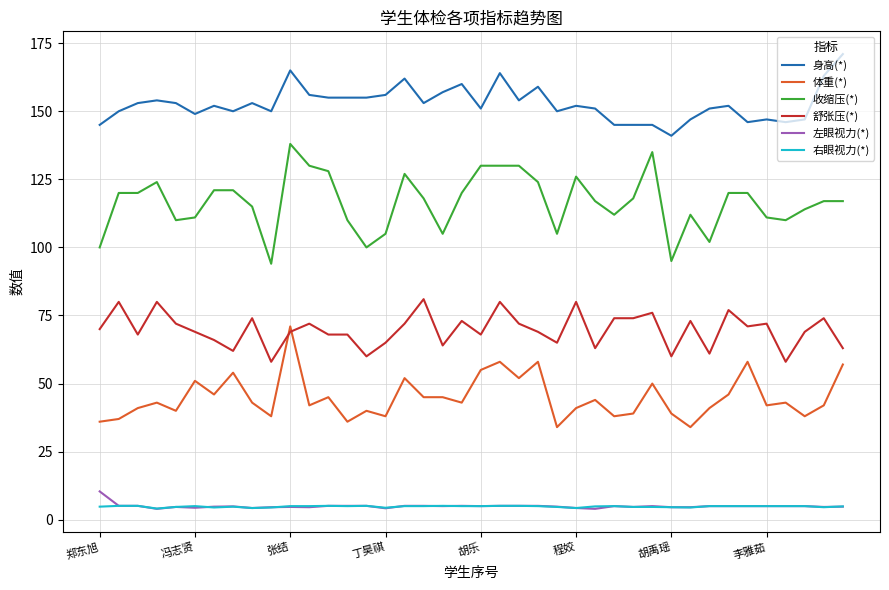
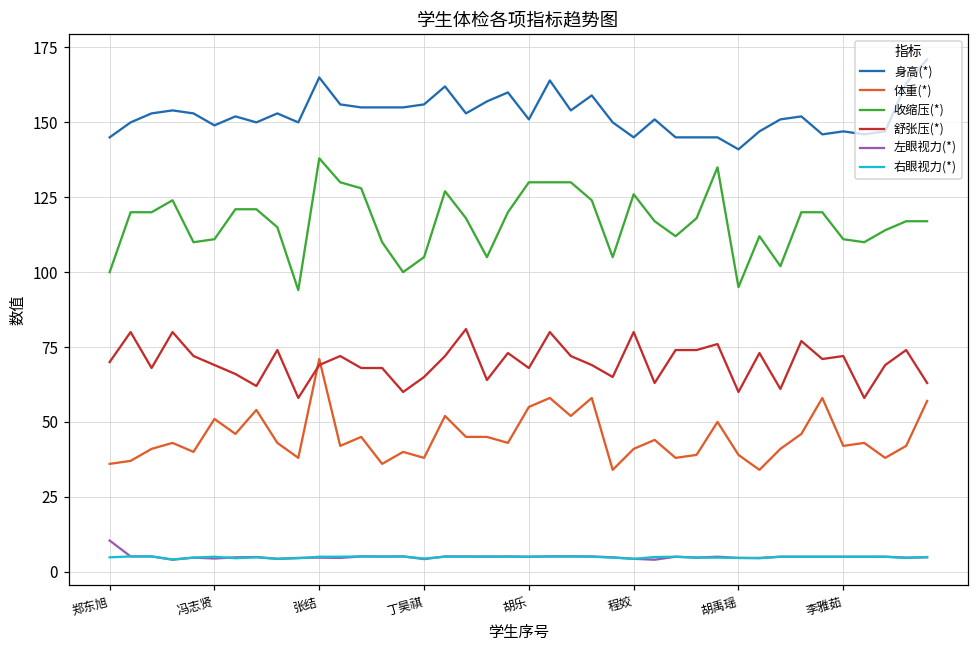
身高(*), 程姣: 152 -> 145
